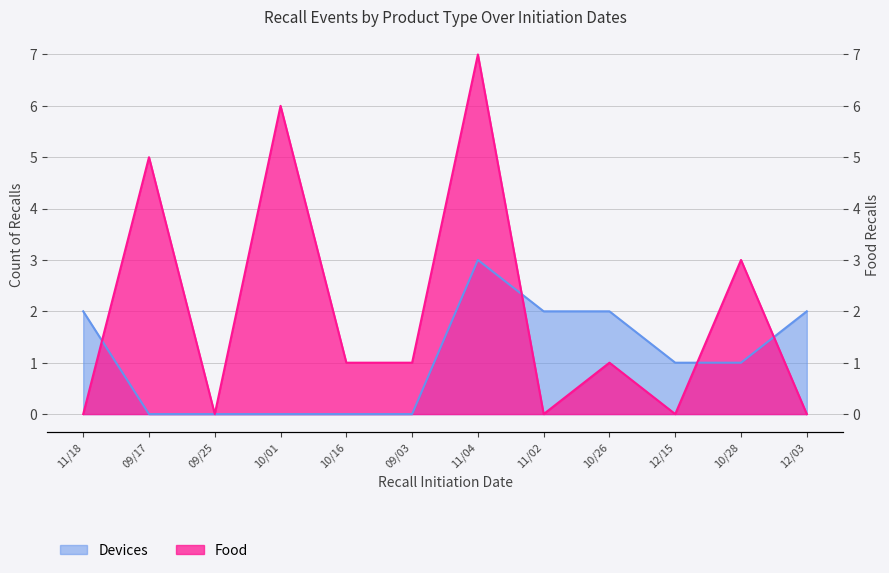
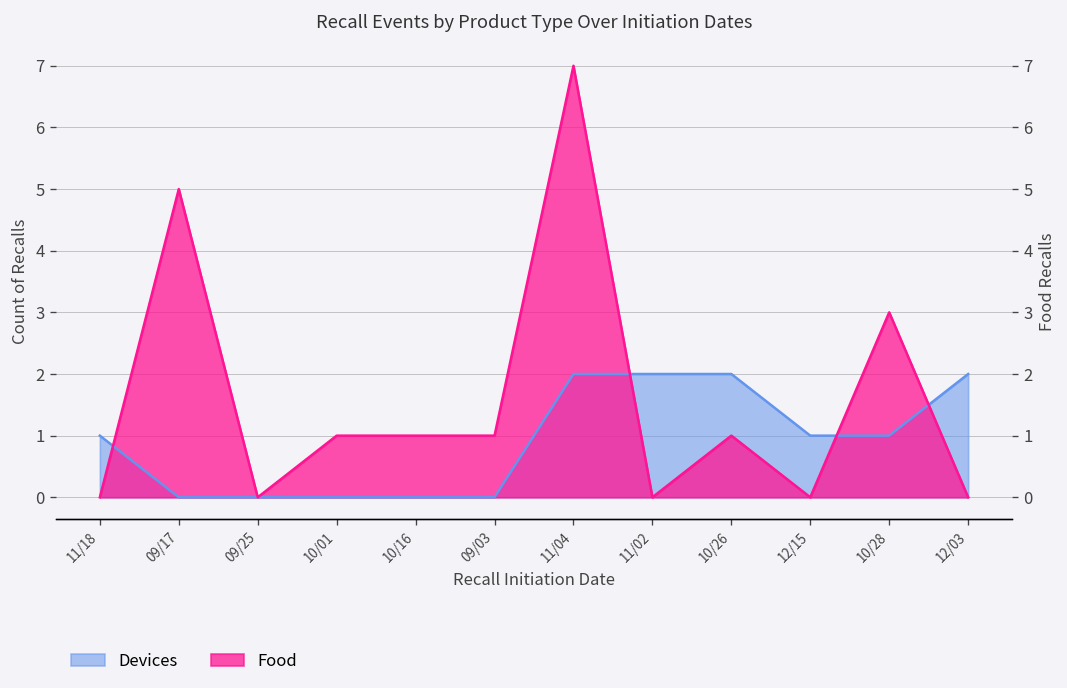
Devices, 11/18: 2 -> 1
Food, 10/01: 6 -> 1
Devices, 11/04: 3 -> 2
